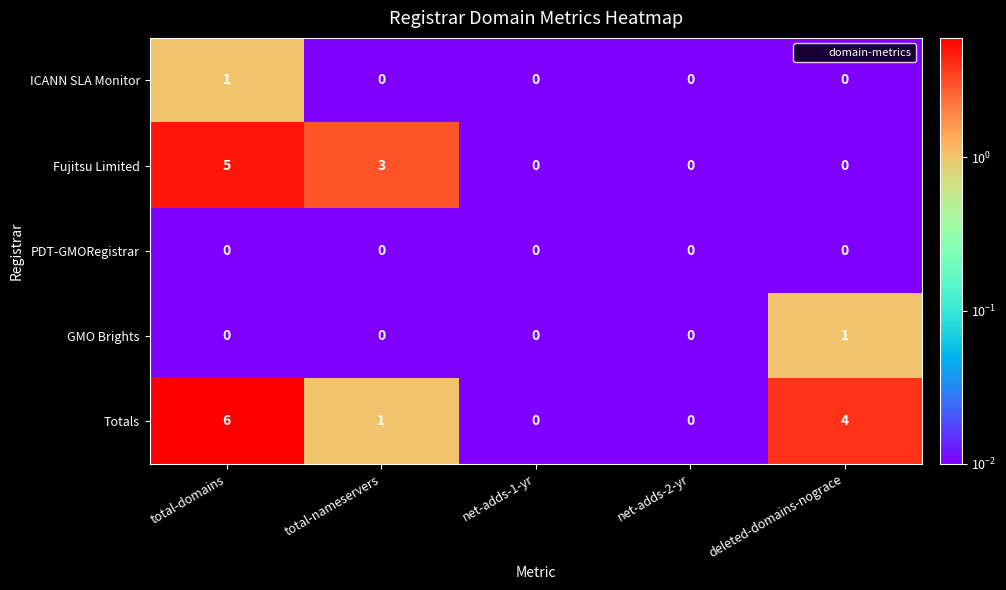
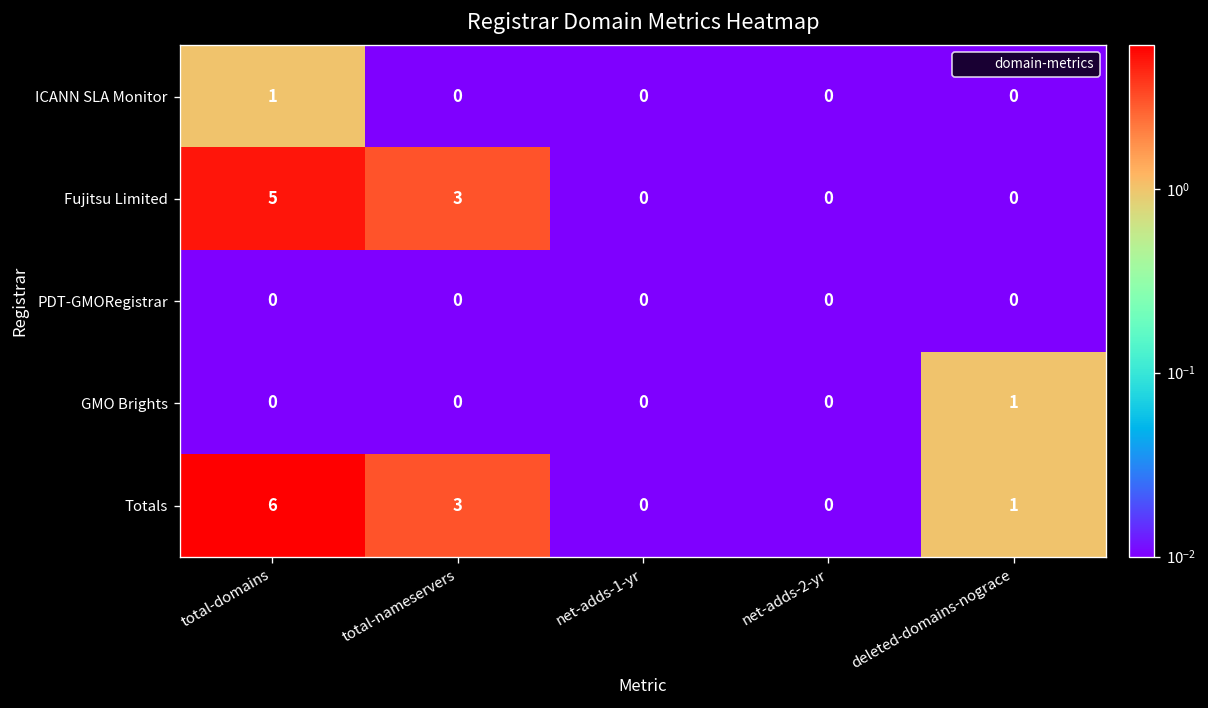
Totals, total-nameservers: 1 -> 3
Totals, deleted-domains-nograce: 4 -> 1
